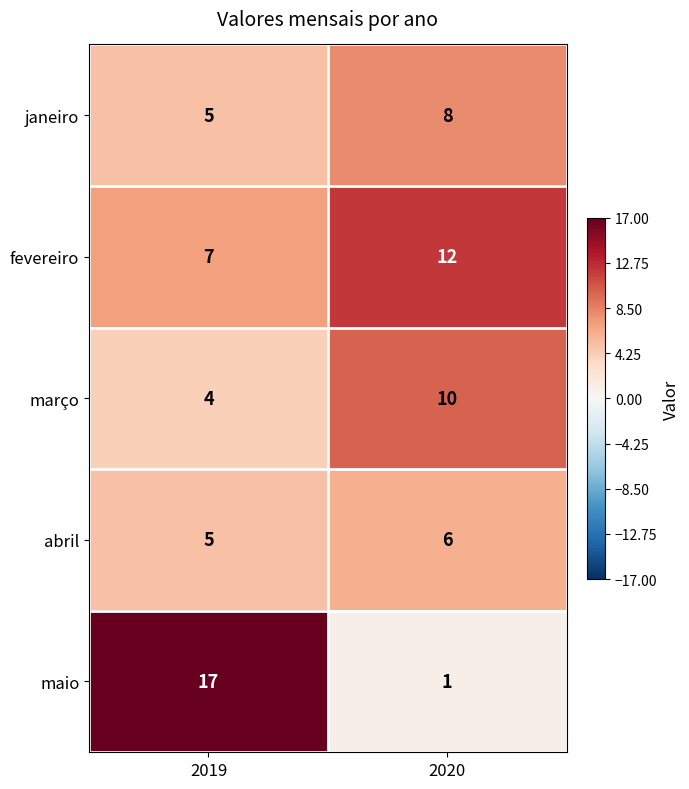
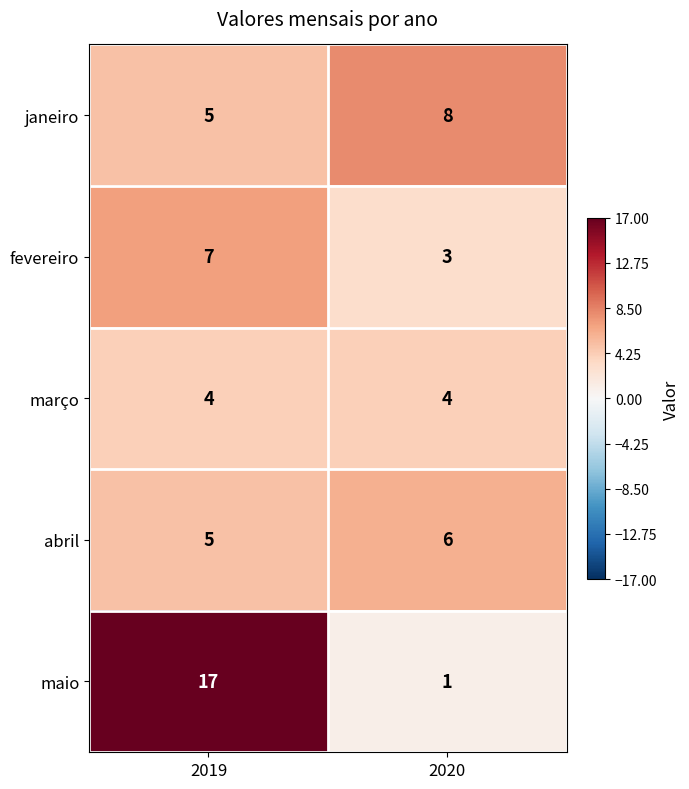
fevereiro, 2020: 12 -> 3
março, 2020: 10 -> 4
